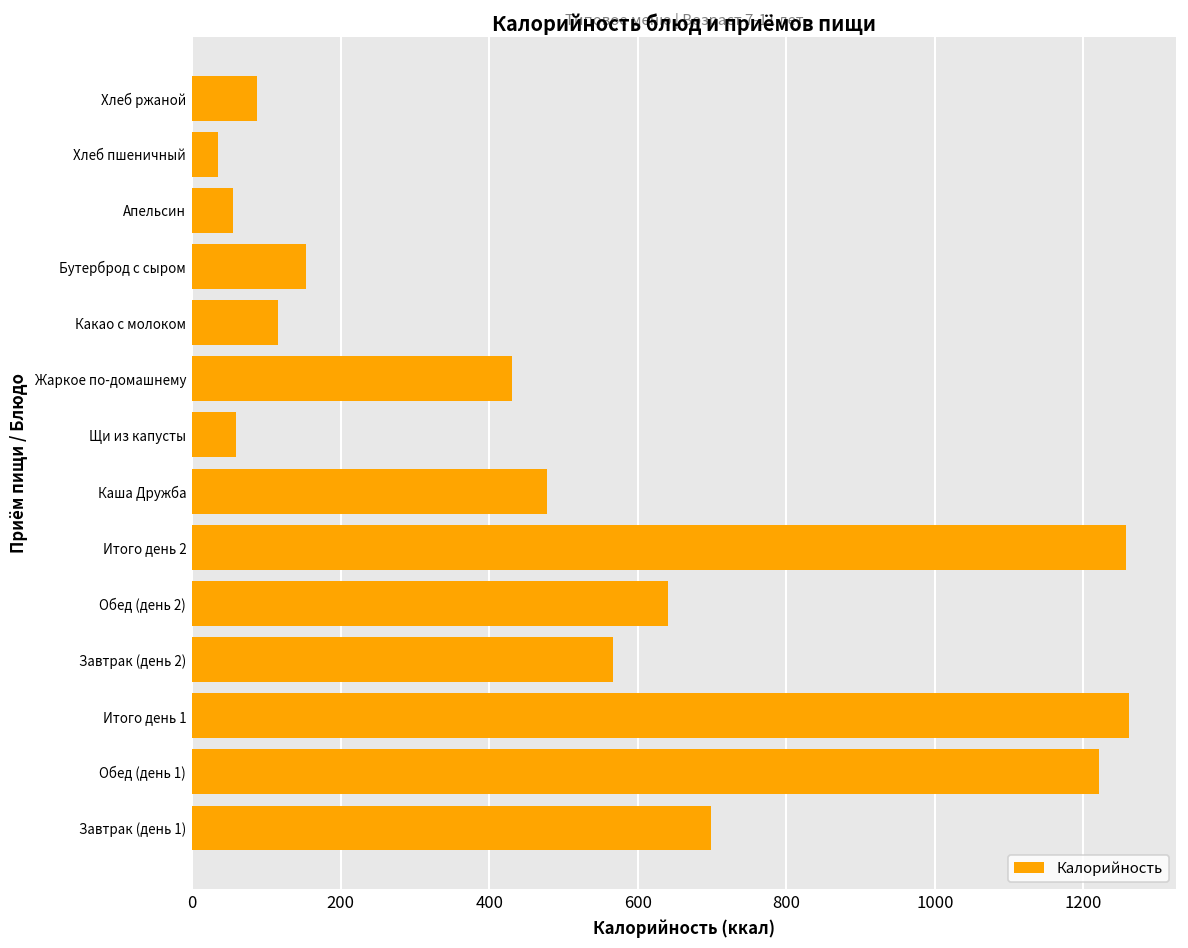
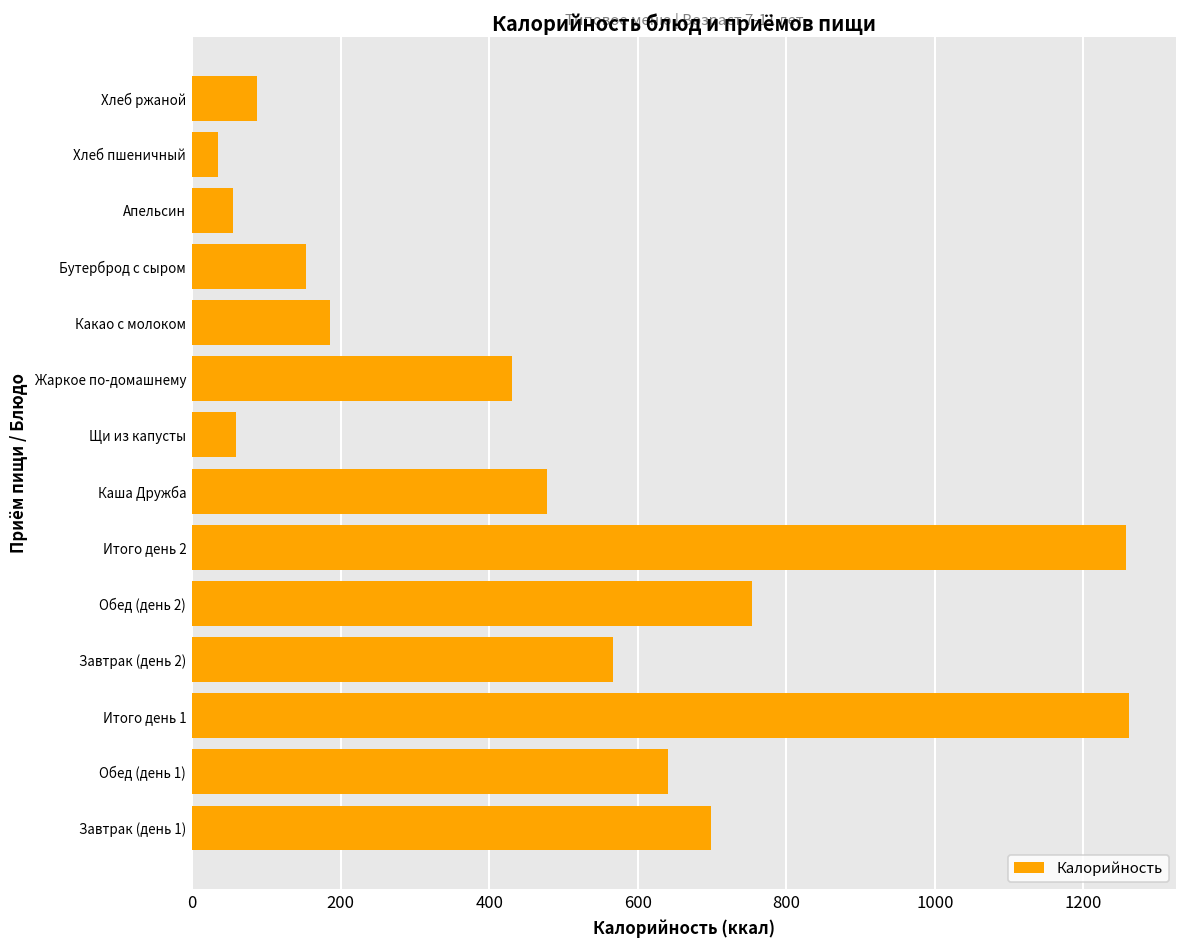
Какао с молоком: 120 -> 190
Обед (день 2): 640 -> 750
Обед (день 1): 1220 -> 640
